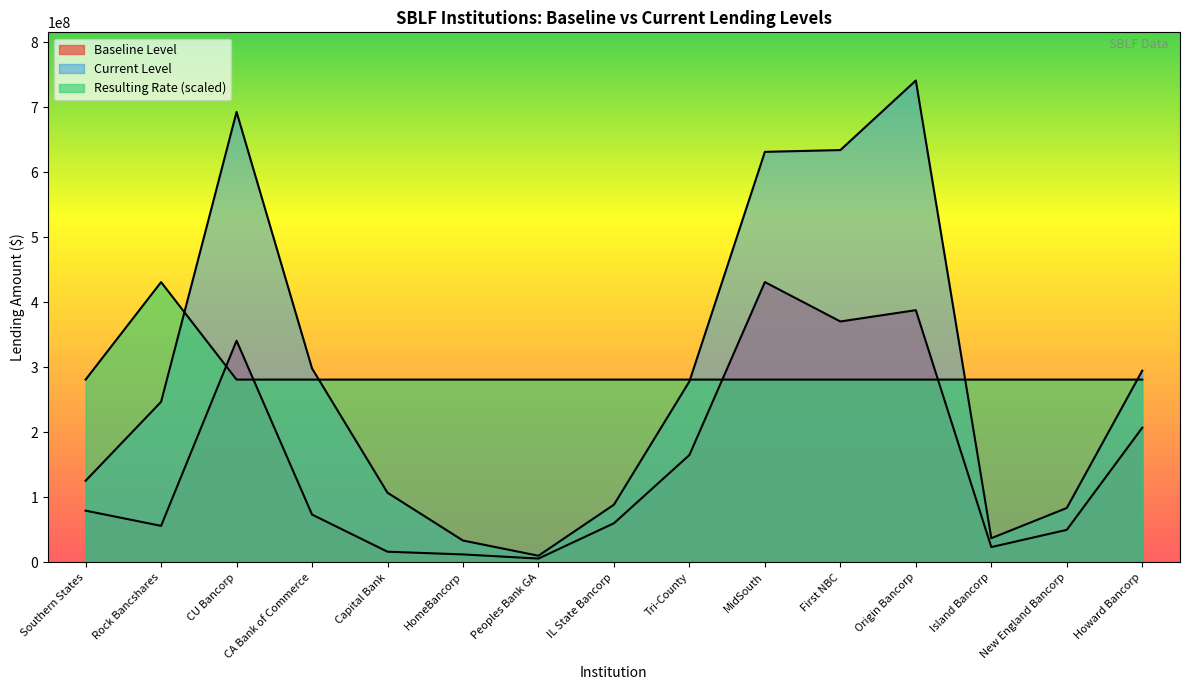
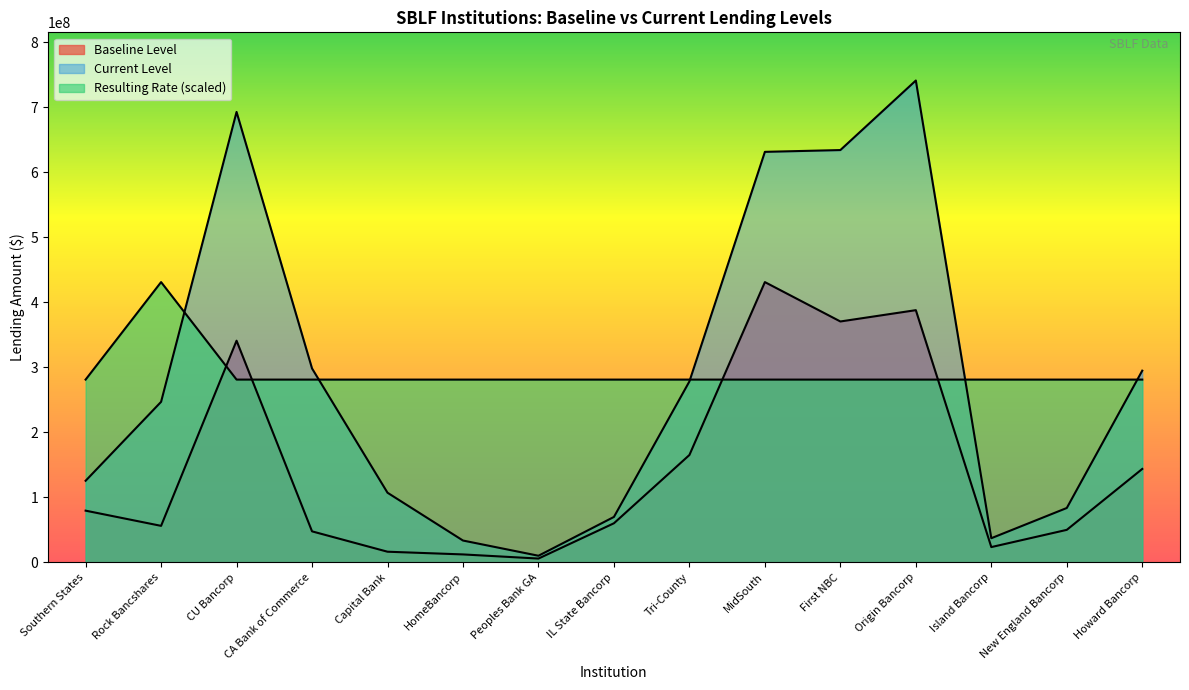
Baseline Level, CA Bank of Commerce: 70000000 -> 50000000
Current Level, IL State Bancorp: 90000000 -> 70000000
Baseline Level, Howard Bancorp: 210000000 -> 140000000
